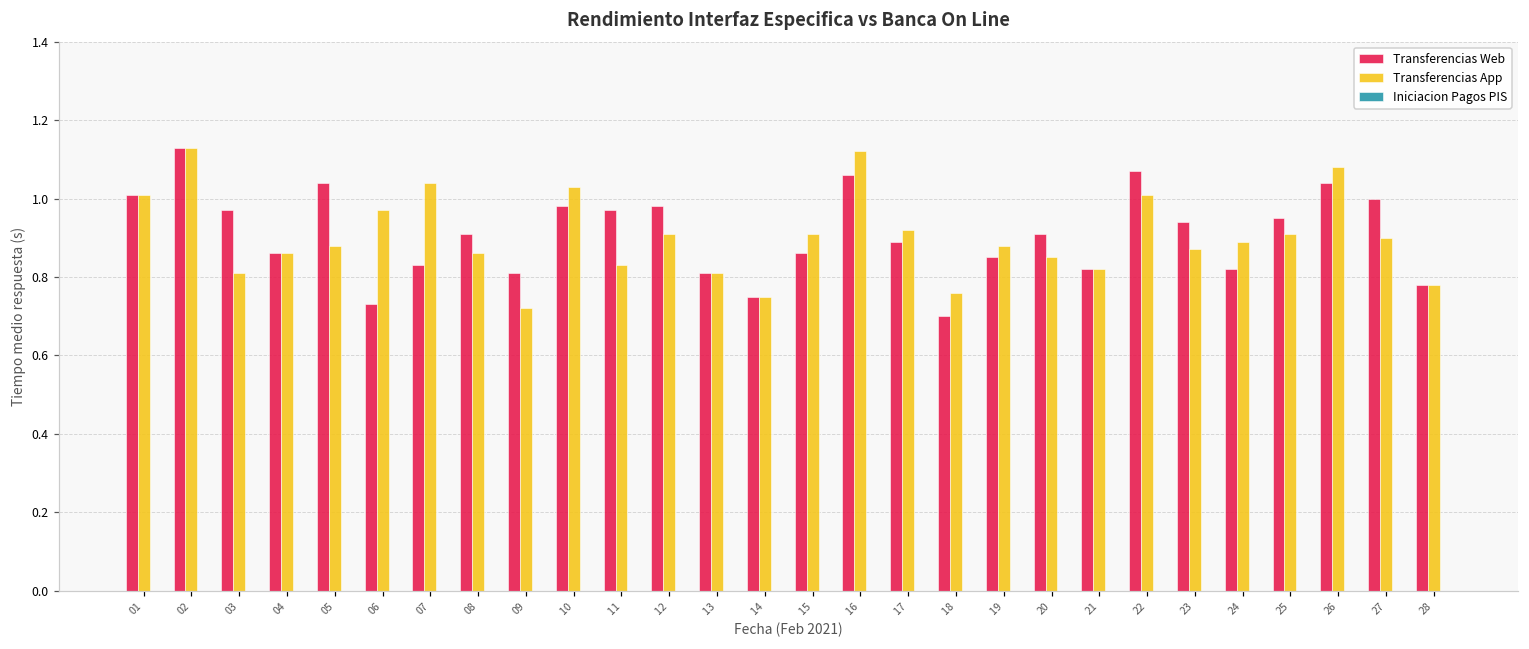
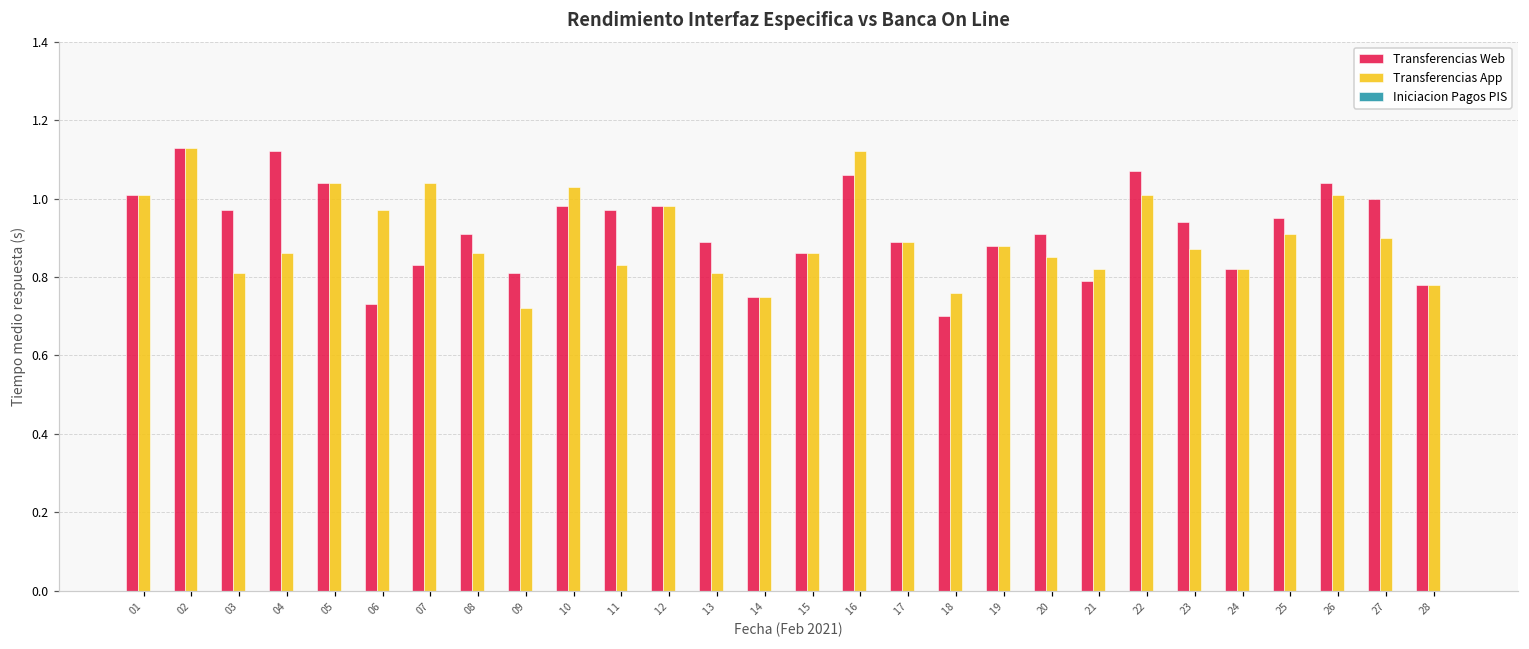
Transferencias Web, 04: 0.86 -> 1.12
Transferencias App, 05: 0.88 -> 1.04
Transferencias App, 12: 0.91 -> 0.98
Transferencias Web, 13: 0.81 -> 0.89
Transferencias App, 15: 0.91 -> 0.86
Transferencias App, 17: 0.92 -> 0.89
Transferencias Web, 19: 0.85 -> 0.88
Transferencias Web, 21: 0.82 -> 0.79
Transferencias App, 24: 0.89 -> 0.82
Transferencias App, 26: 1.08 -> 1.01
